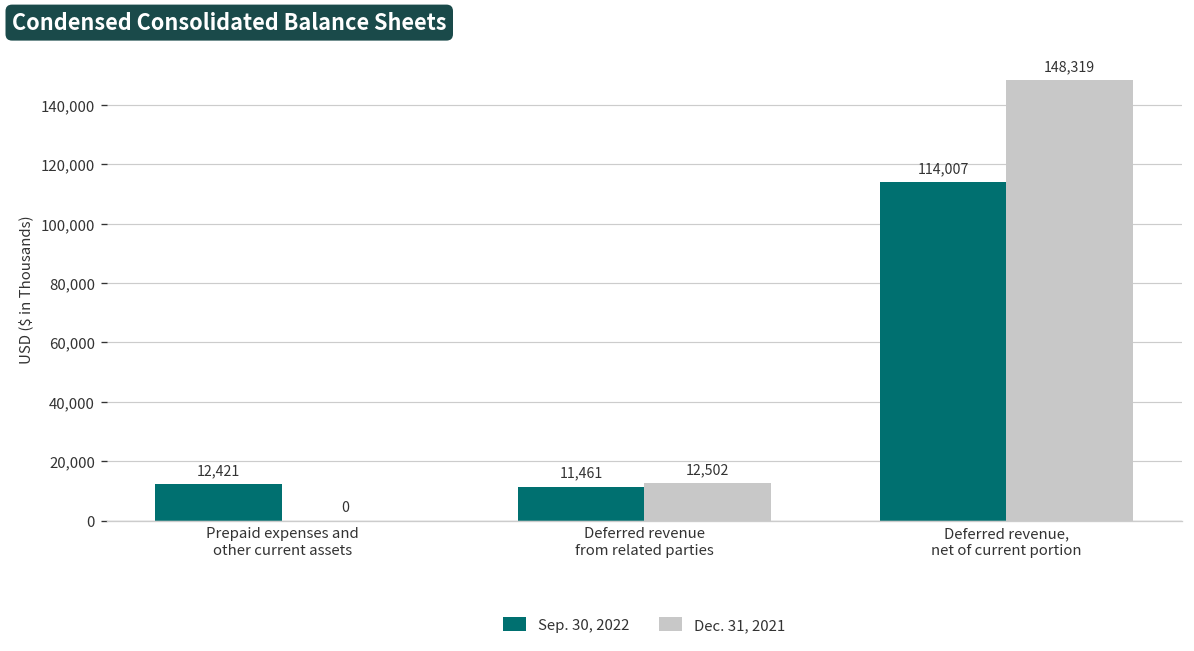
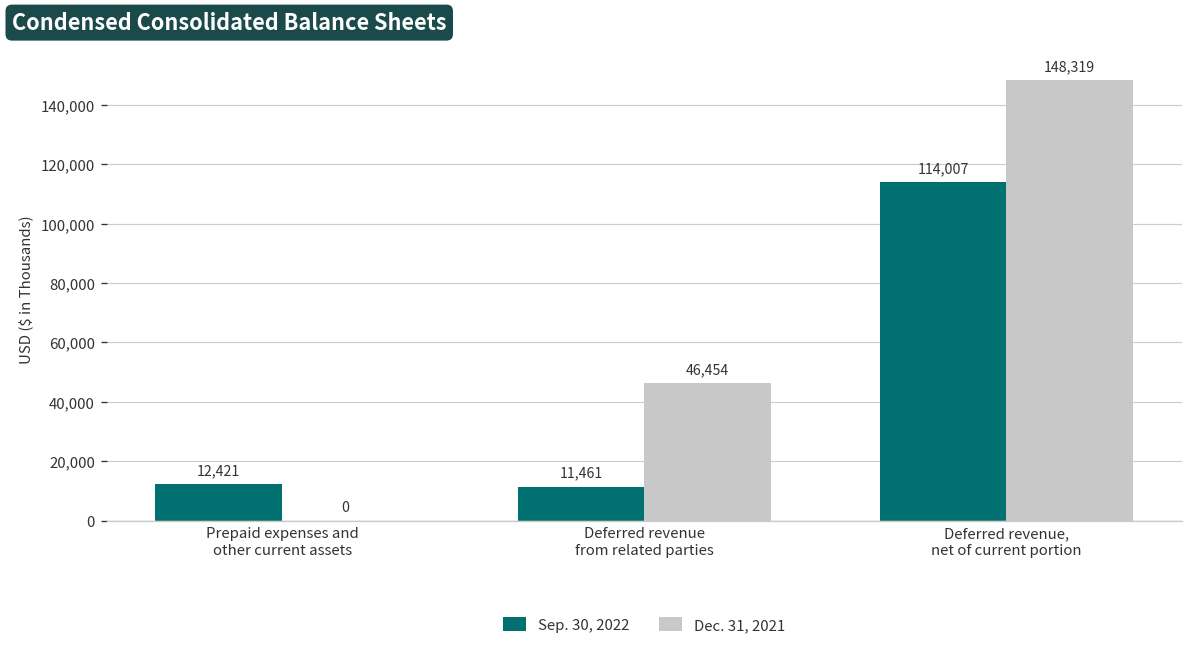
Dec. 31, 2021, Deferred revenue from related parties: 12,502 -> 46,454
